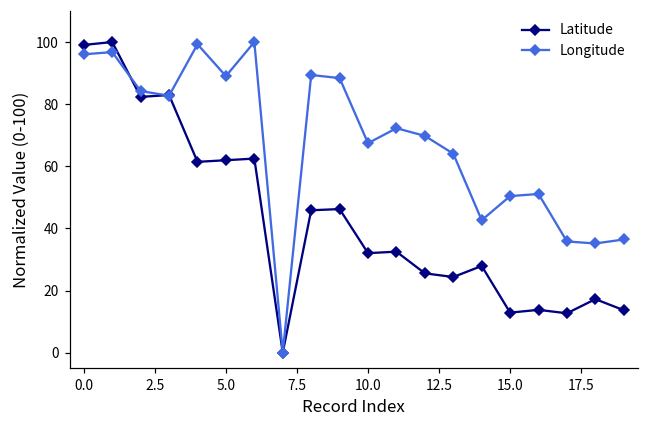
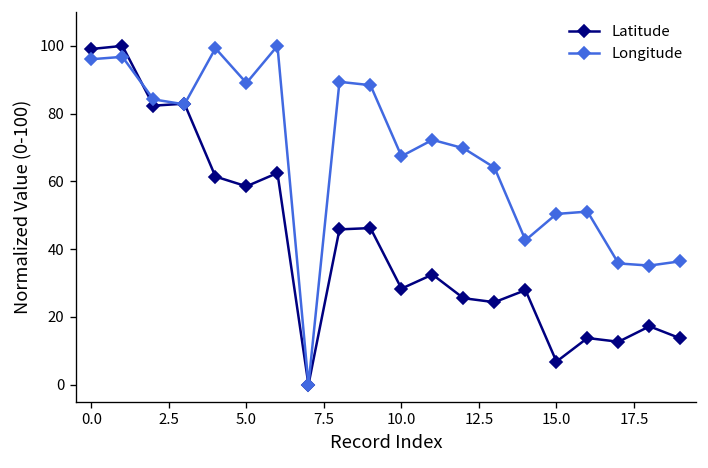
Latitude, 5.0: 62 -> 59
Latitude, 10.0: 32 -> 28
Latitude, 15.0: 13 -> 7
